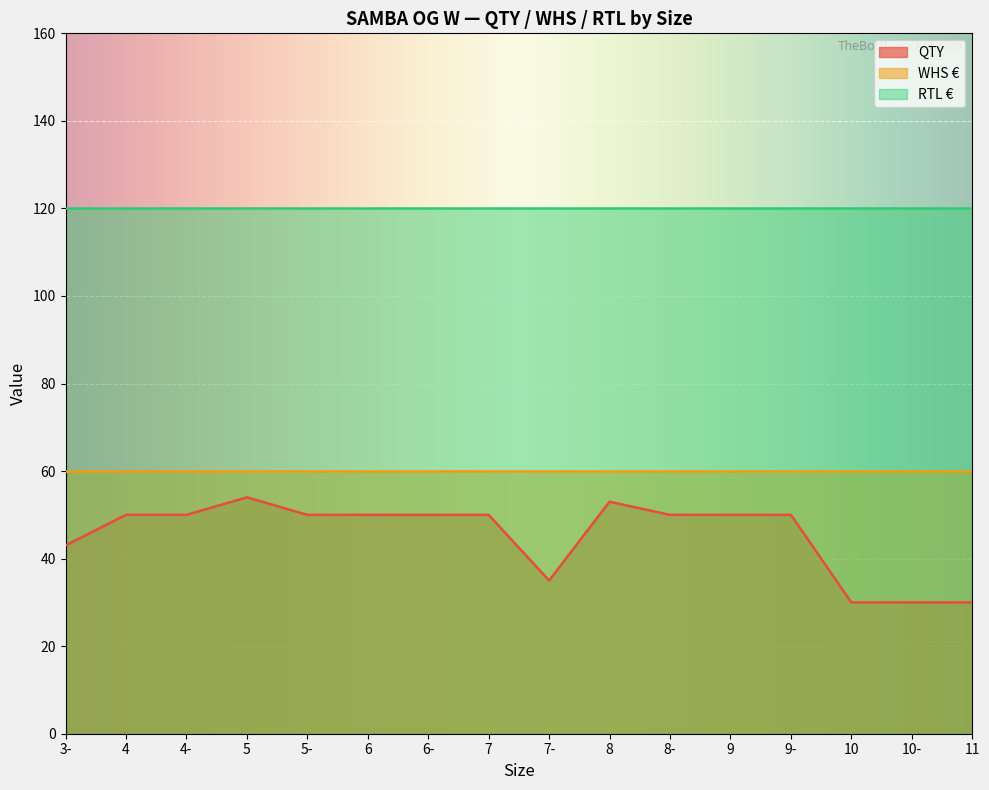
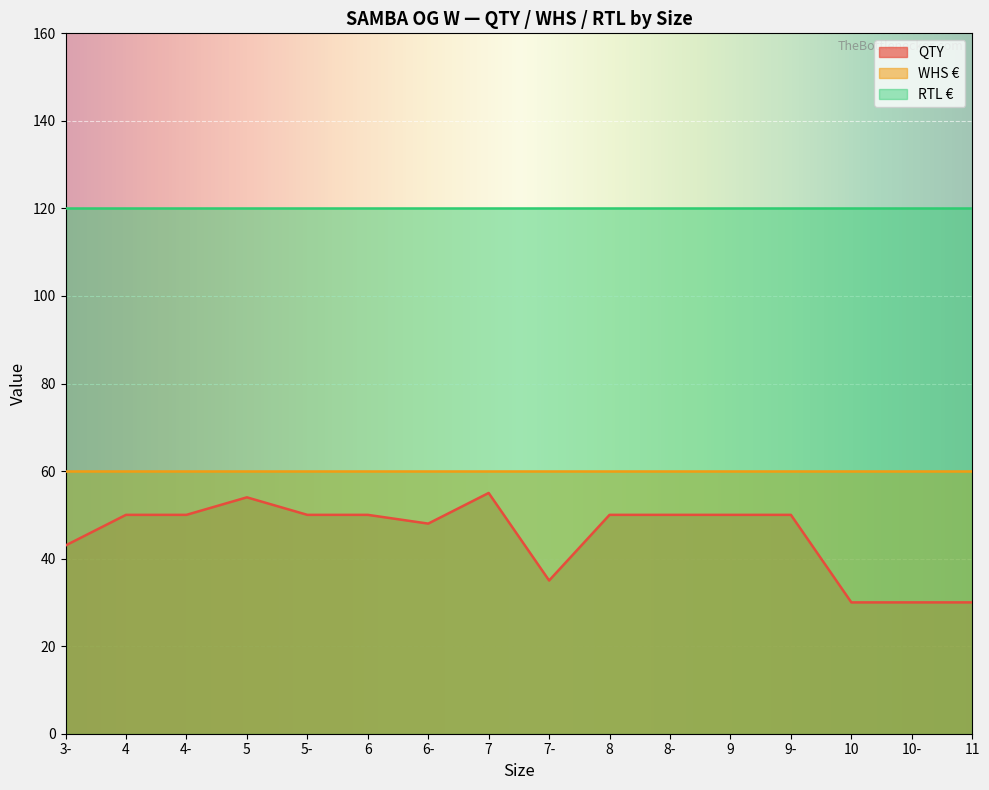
QTY, 6-: 50 -> 48
QTY, 7: 50 -> 55
QTY, 8: 53 -> 50
